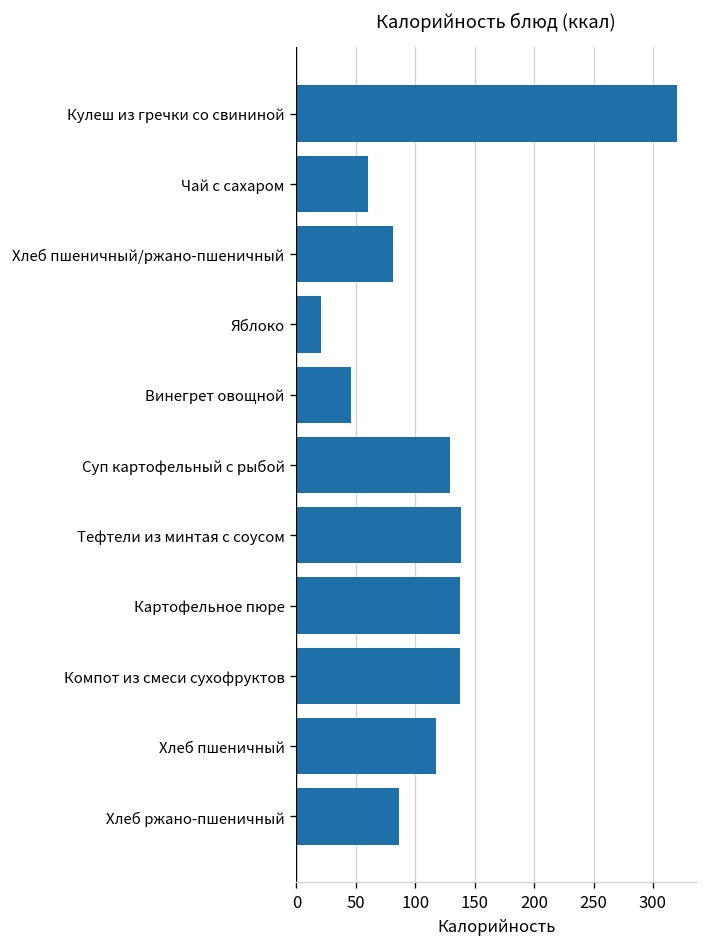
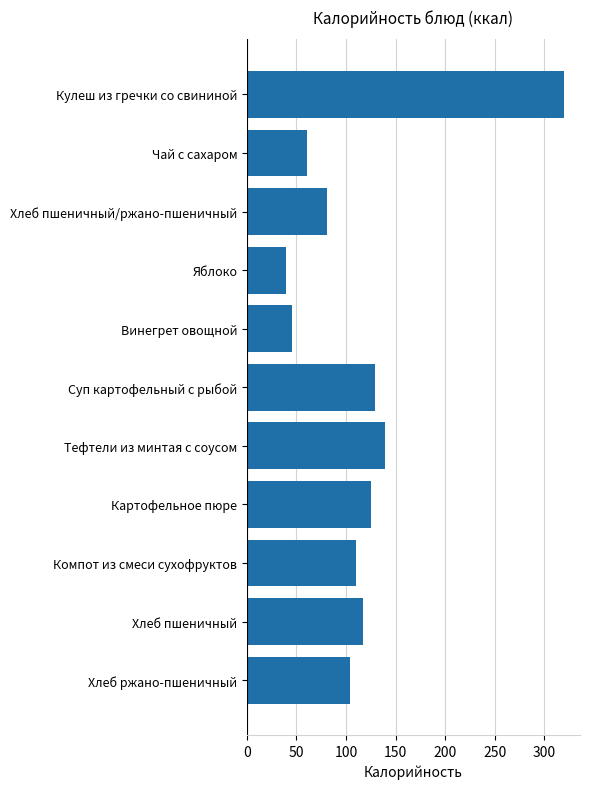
Яблоко: 20 -> 40
Картофельное пюре: 140 -> 130
Компот из смеси сухофруктов: 140 -> 110
Хлеб ржано-пшеничный: 90 -> 100
